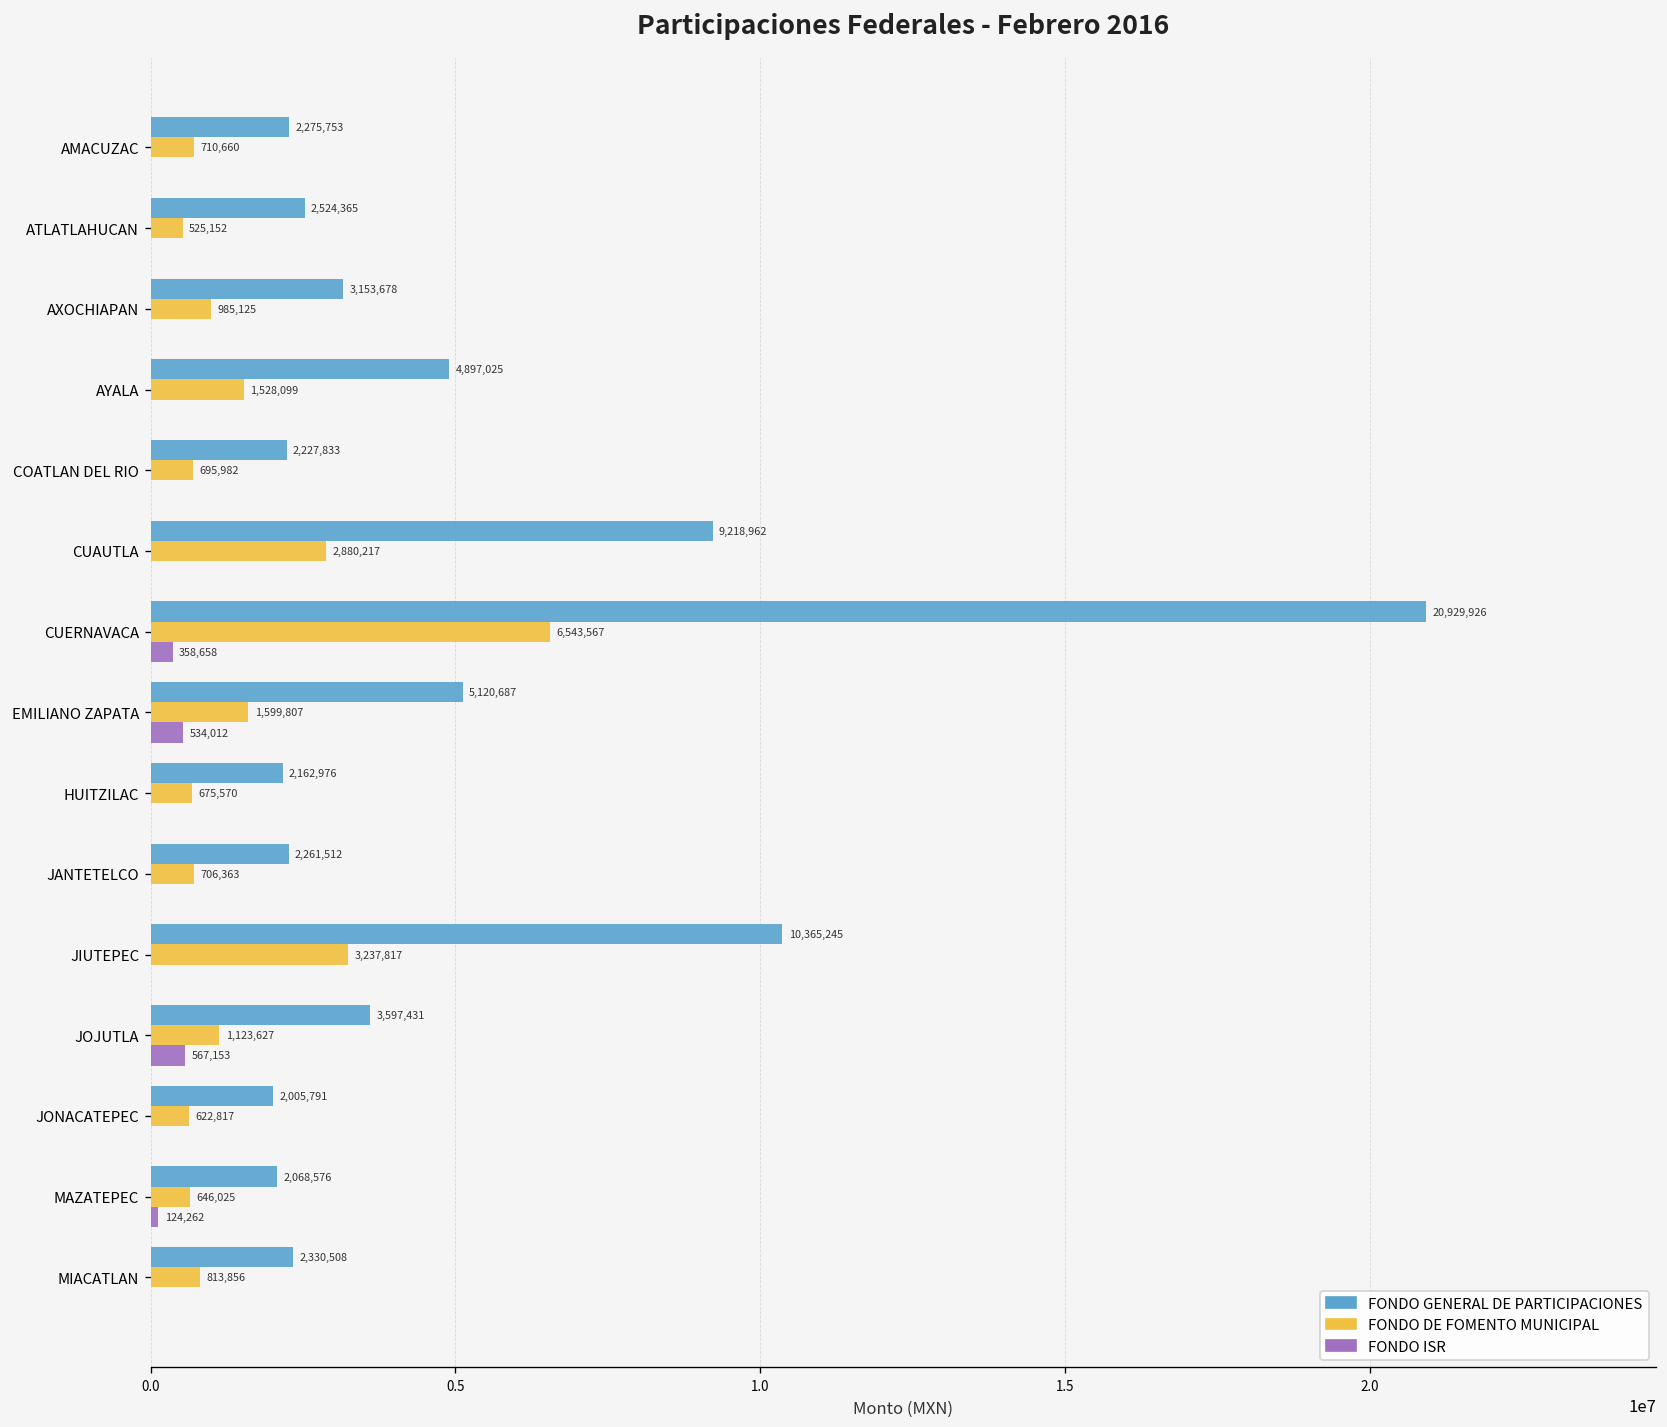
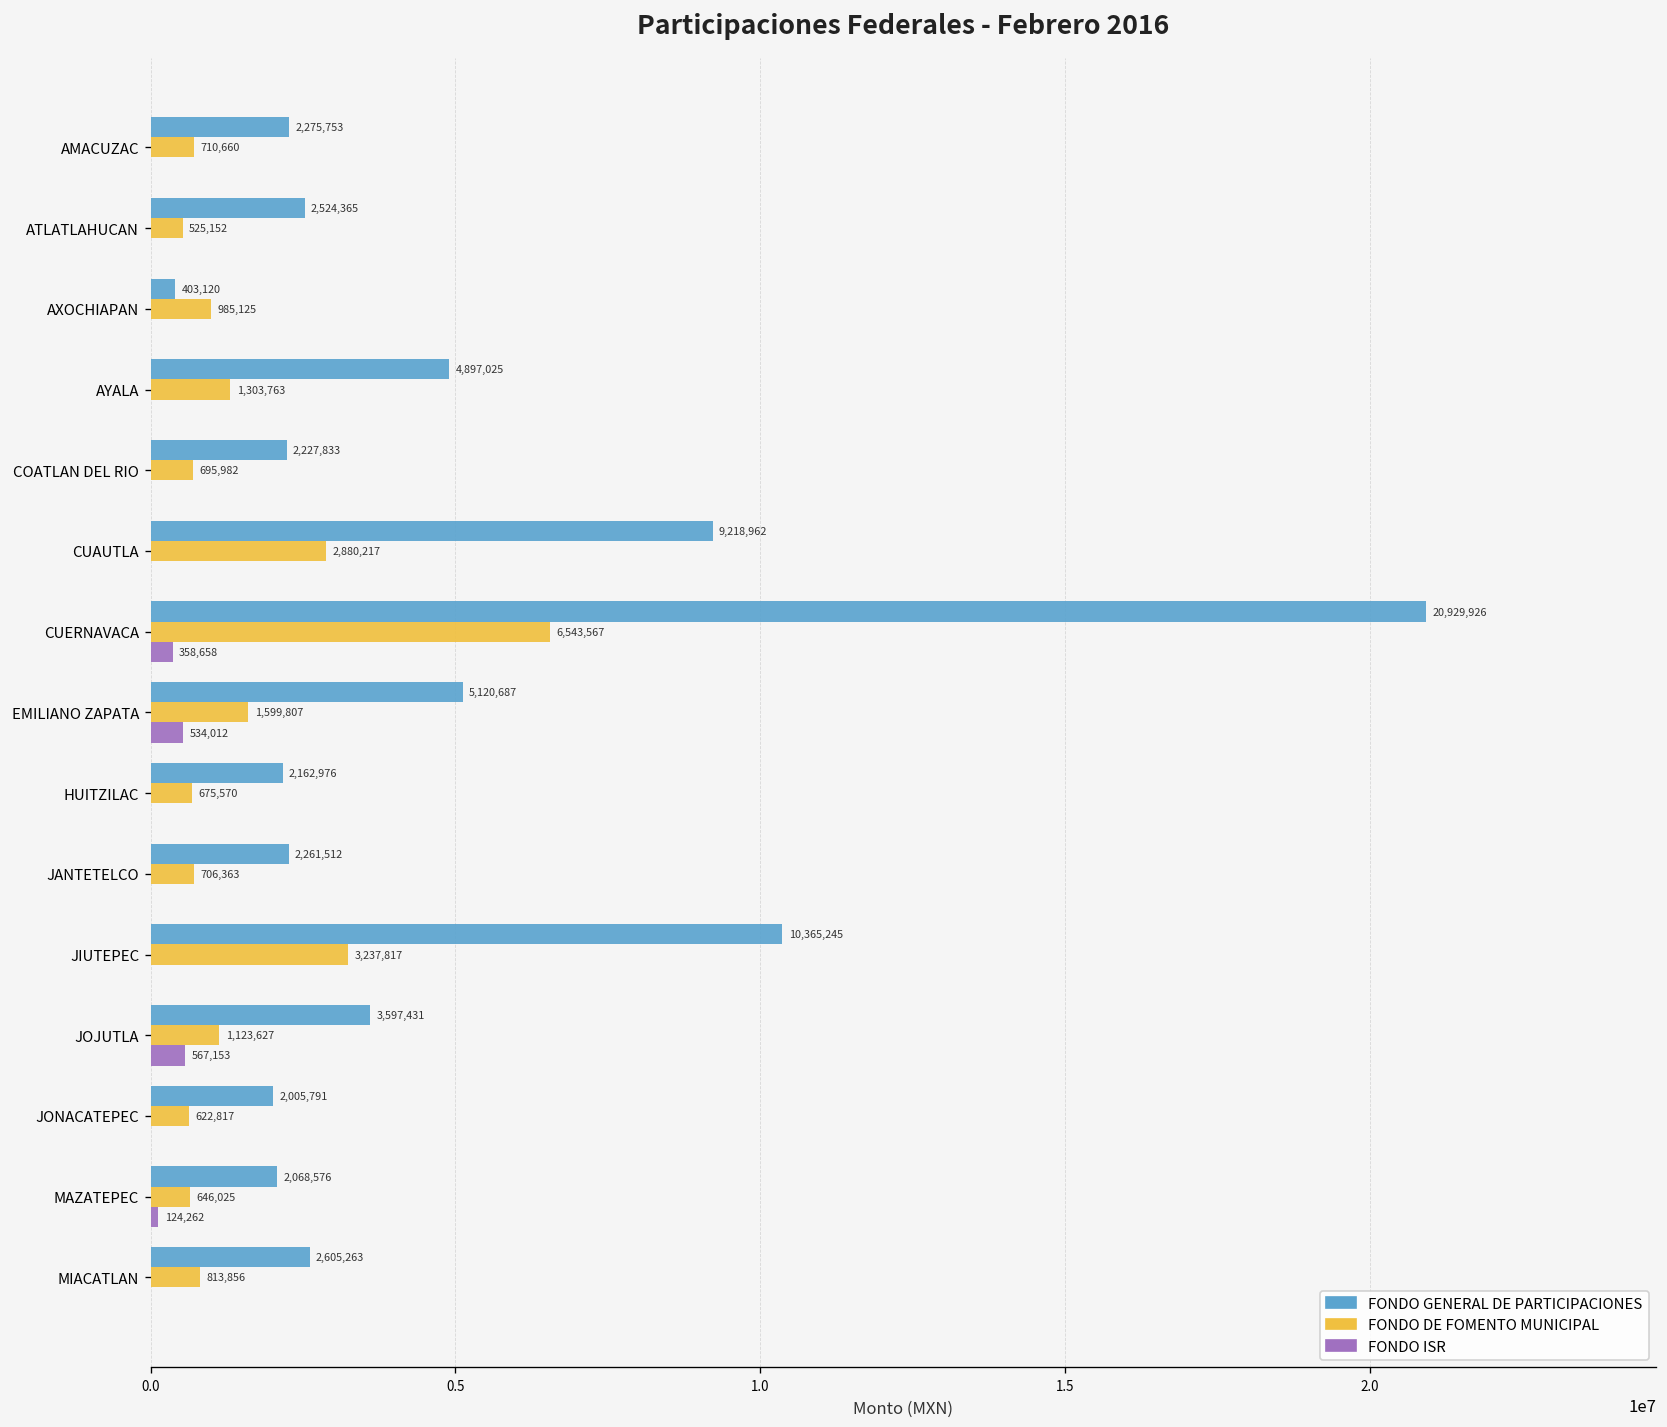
FONDO GENERAL DE PARTICIPACIONES, AXOCHIAPAN: 3,153,678 -> 403,120
FONDO DE FOMENTO MUNICIPAL, AYALA: 1,528,099 -> 1,303,763
FONDO GENERAL DE PARTICIPACIONES, MIACATLAN: 2,330,508 -> 2,605,263
